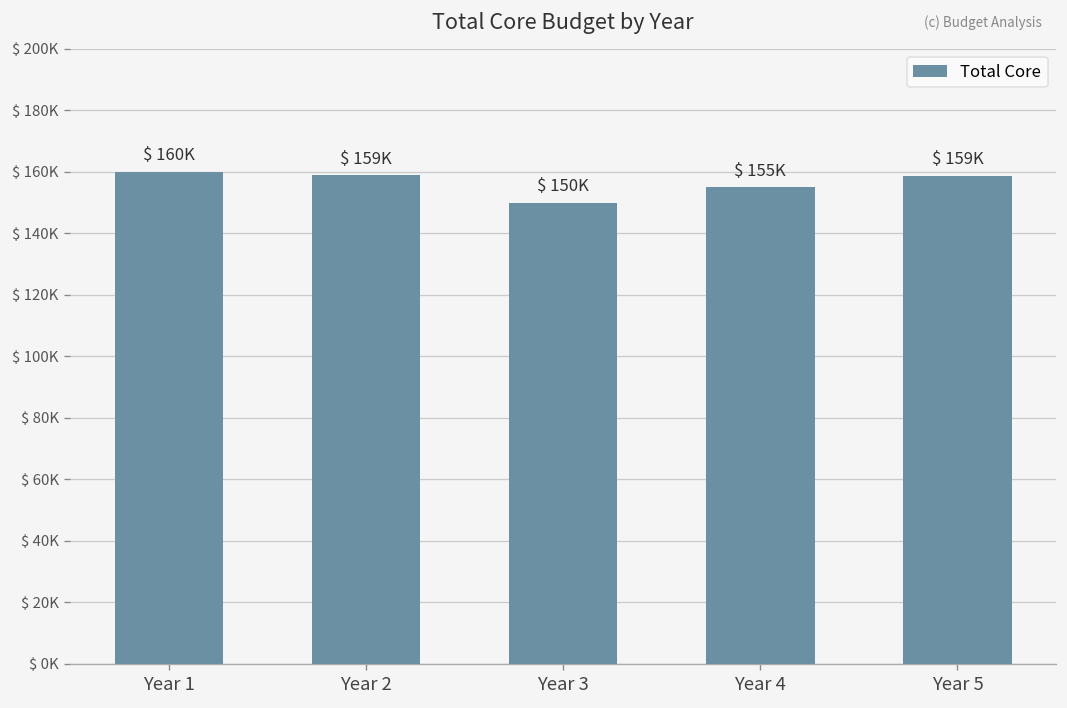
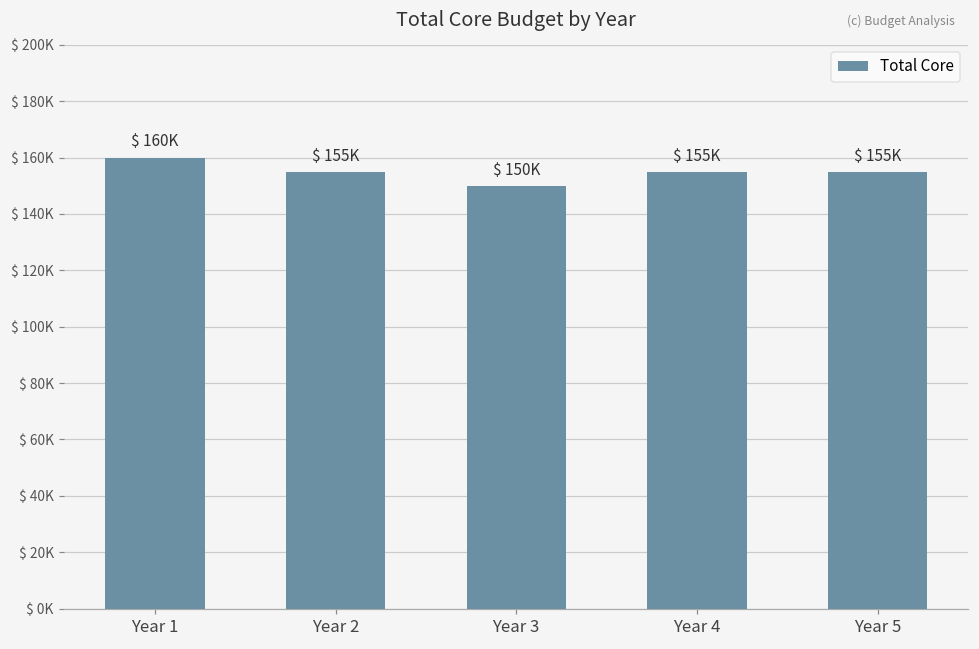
Year 2: 159K -> 155K
Year 5: 159K -> 155K
